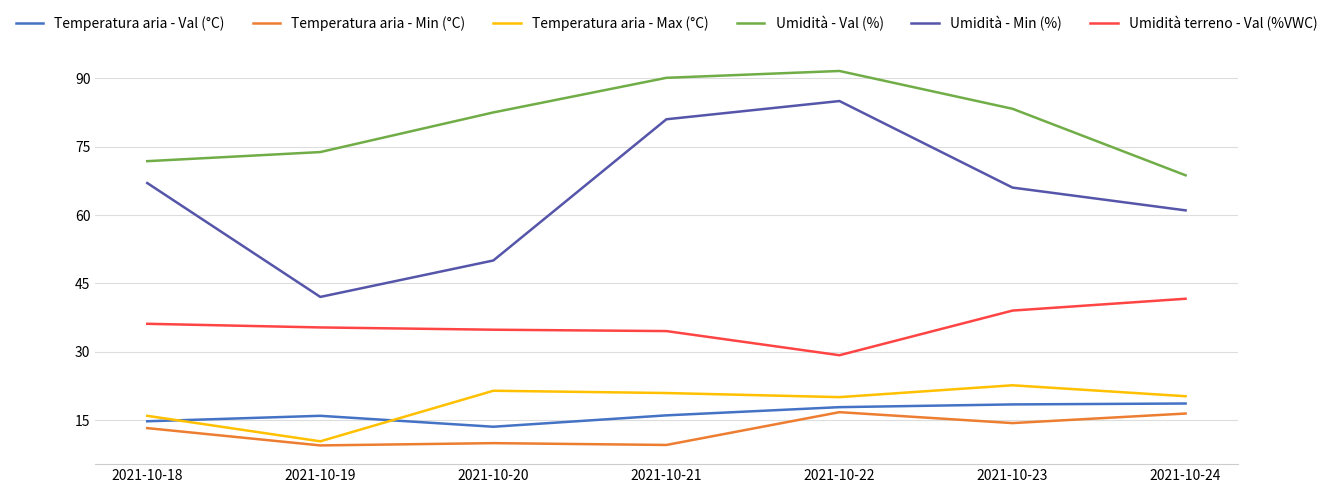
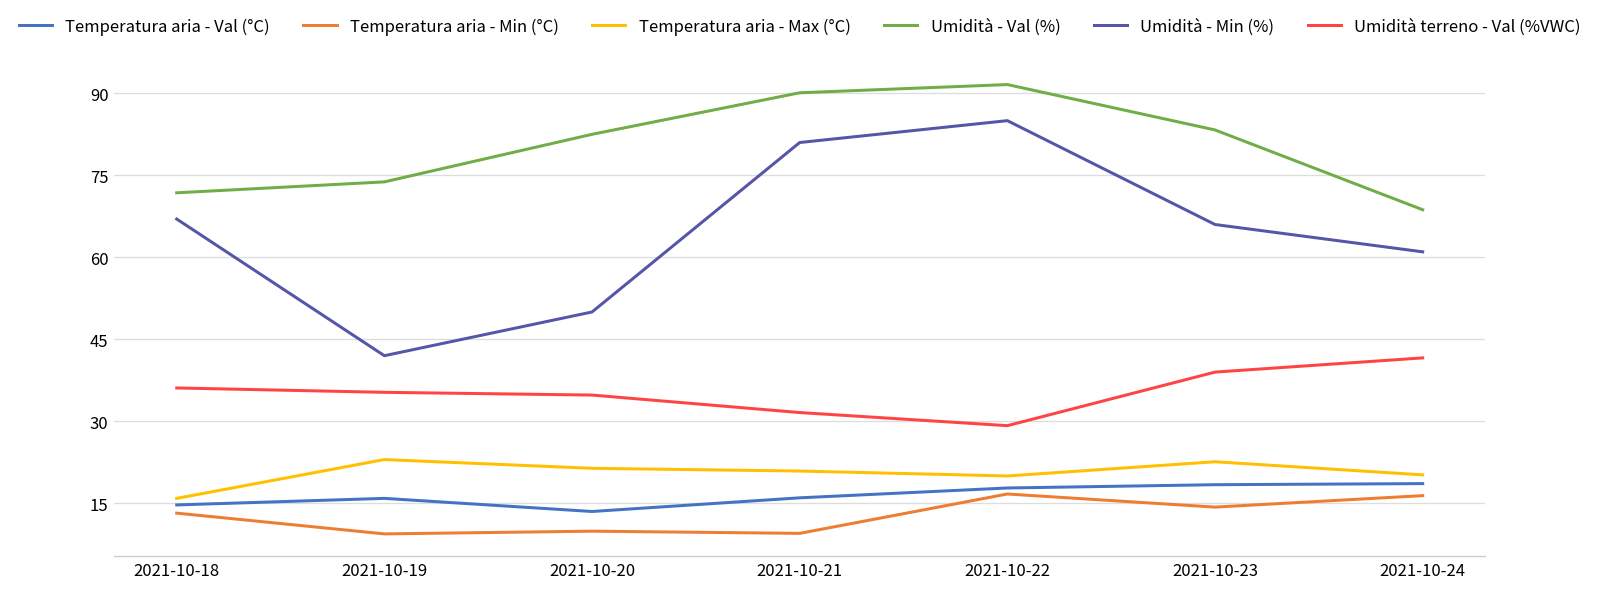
Temperatura aria - Max (°C), 2021-10-19: 10 -> 23
Umidità terreno - Val (%VWC), 2021-10-21: 35 -> 32
